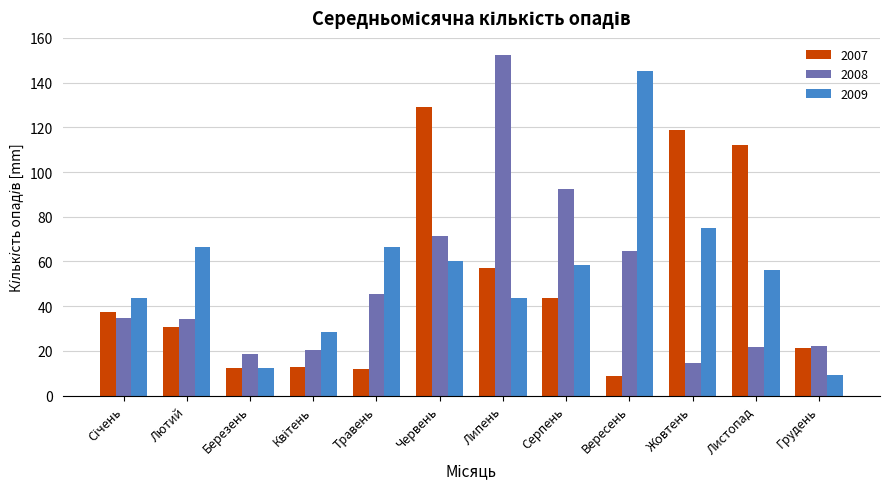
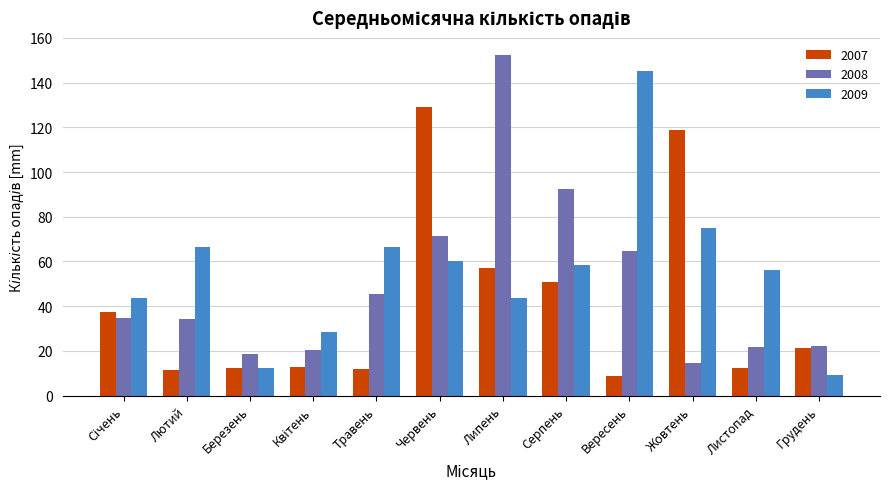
2007, Лютий: 31 -> 11
2007, Серпень: 44 -> 51
2007, Листопад: 112 -> 13
